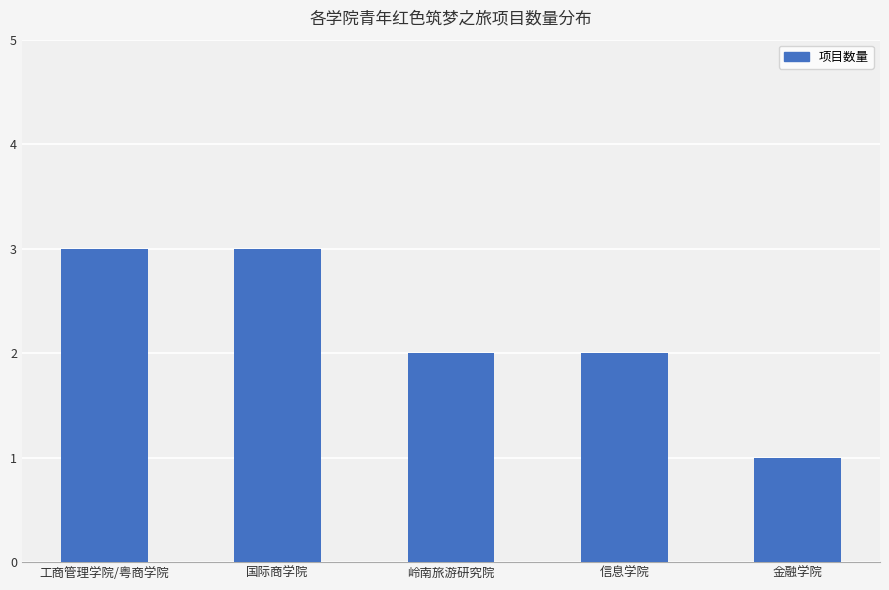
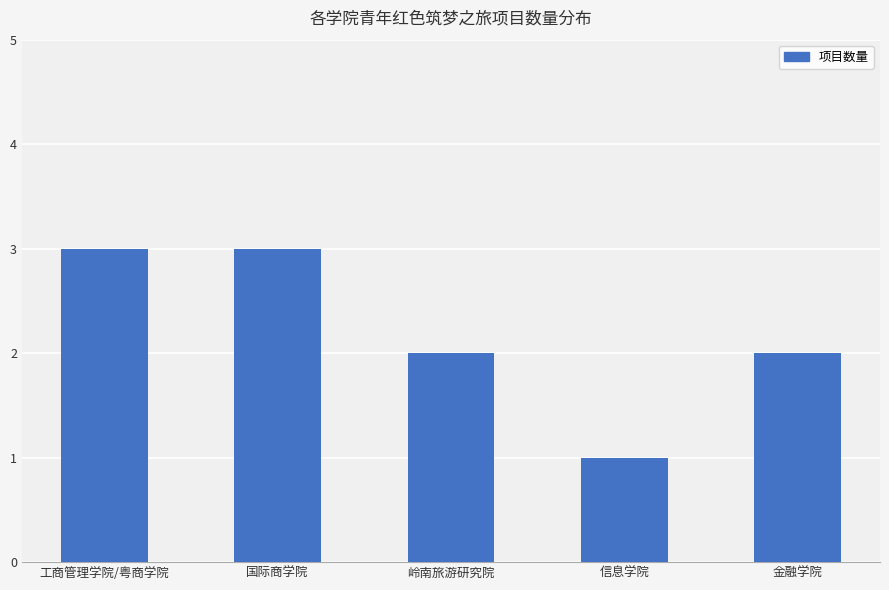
信息学院: 2 -> 1
金融学院: 1 -> 2
